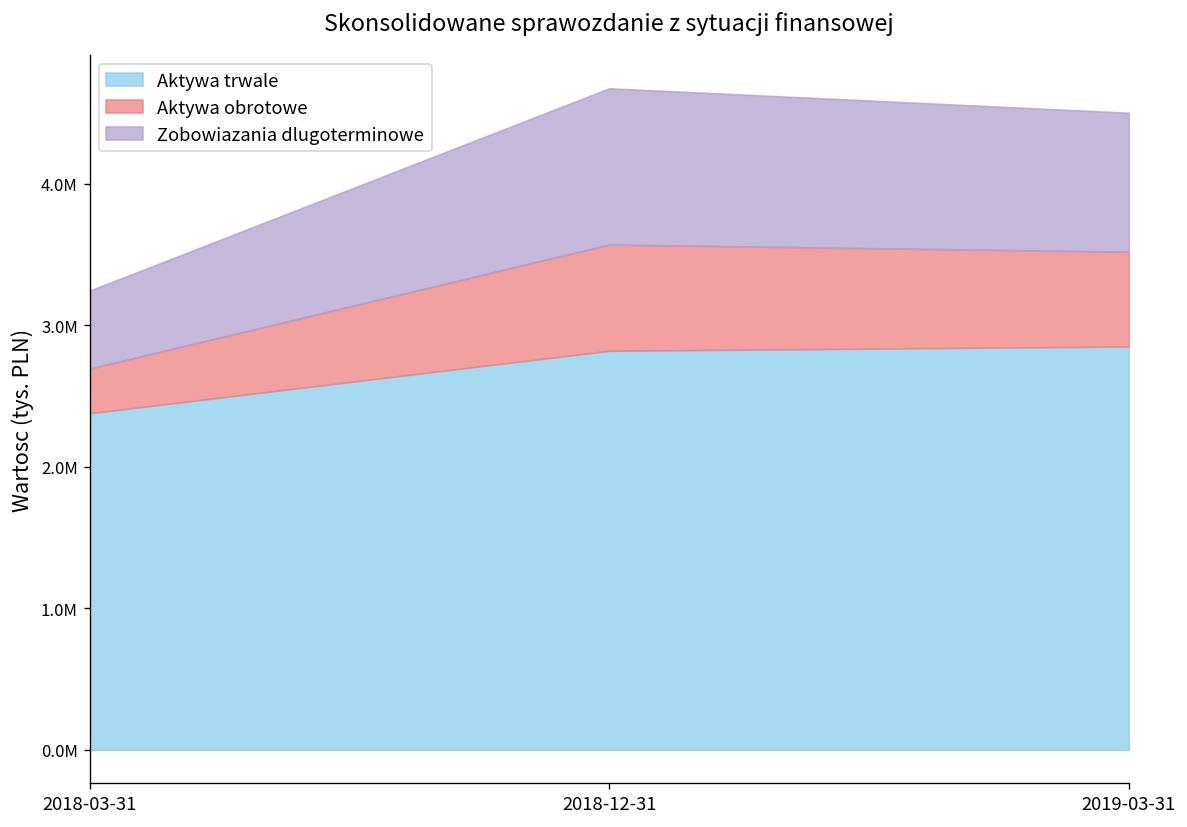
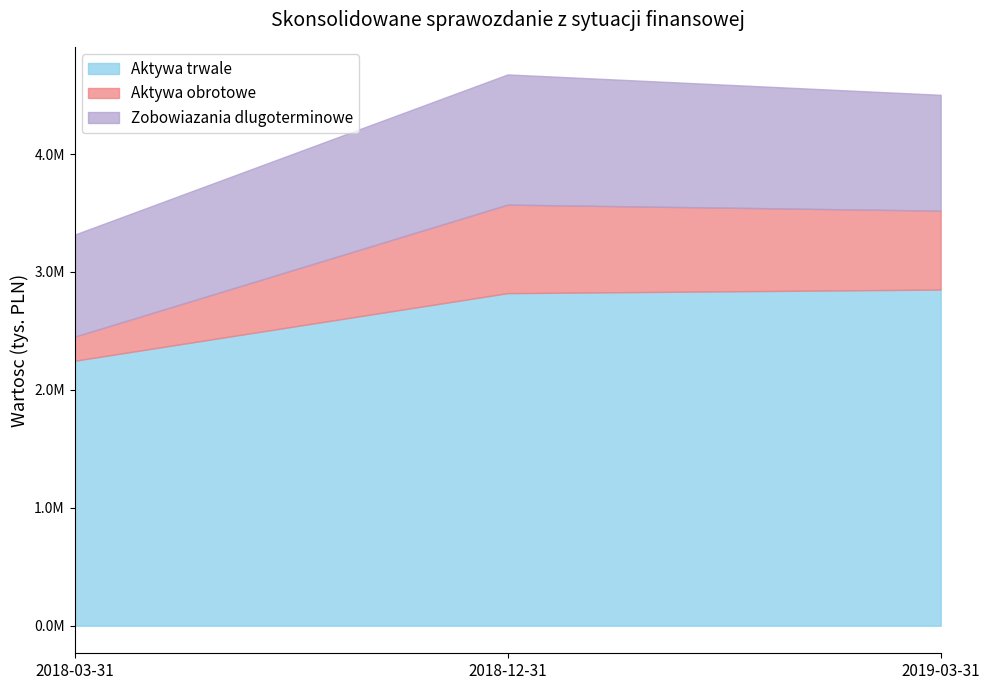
Aktywa trwale, 2018-03-31: 2380000 -> 2250000
Aktywa obrotowe, 2018-03-31: 320000 -> 200000
Zobowiazania dlugoterminowe, 2018-03-31: 550000 -> 870000
